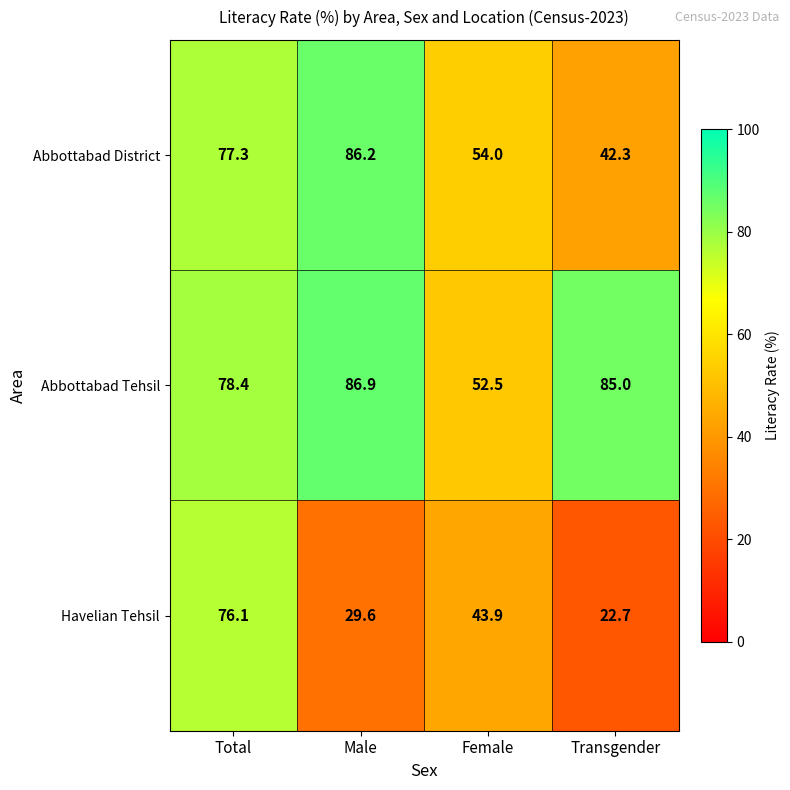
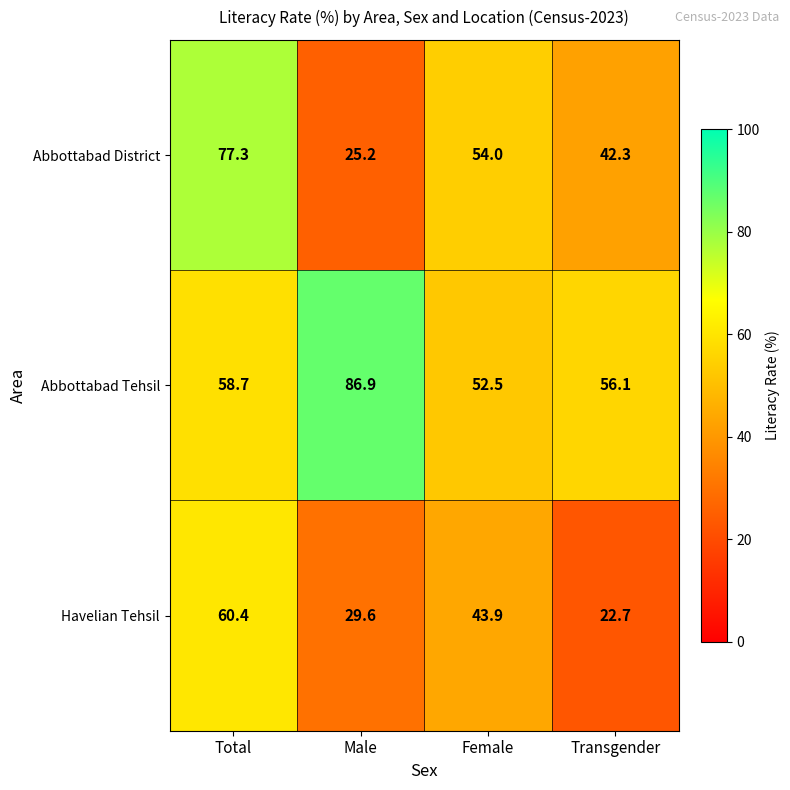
Abbottabad District, Male: 86.2 -> 25.2
Abbottabad Tehsil, Total: 78.4 -> 58.7
Abbottabad Tehsil, Transgender: 85.0 -> 56.1
Havelian Tehsil, Total: 76.1 -> 60.4
